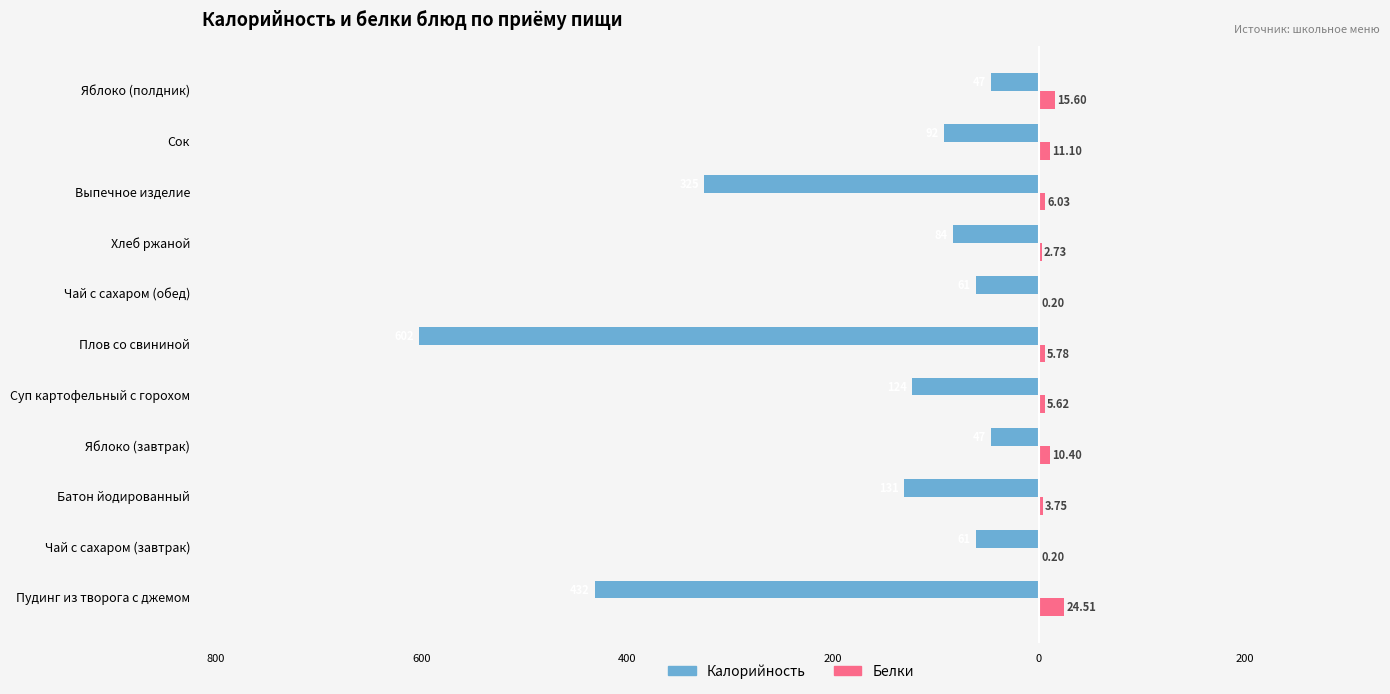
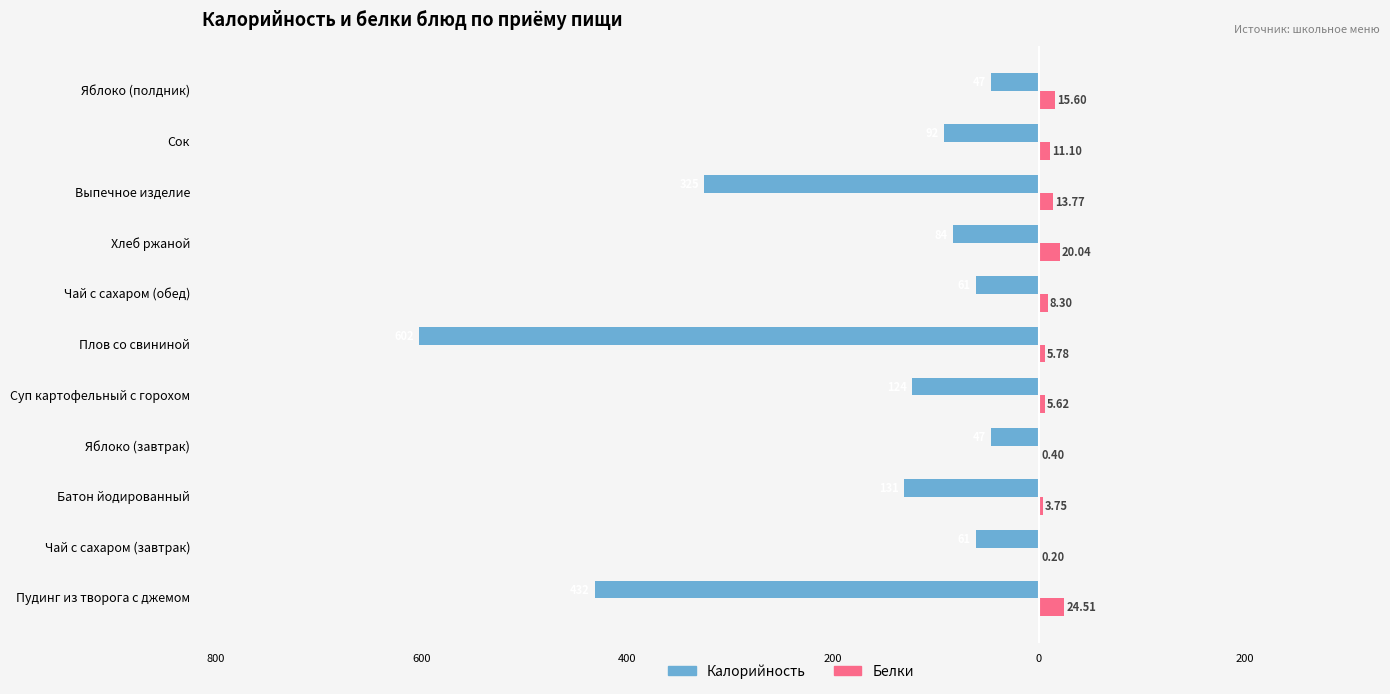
Белки, Выпечное изделие: 6.03 -> 13.77
Белки, Хлеб ржаной: 2.73 -> 20.04
Белки, Чай с сахаром (обед): 0.20 -> 8.30
Белки, Яблоко (завтрак): 10.40 -> 0.40
